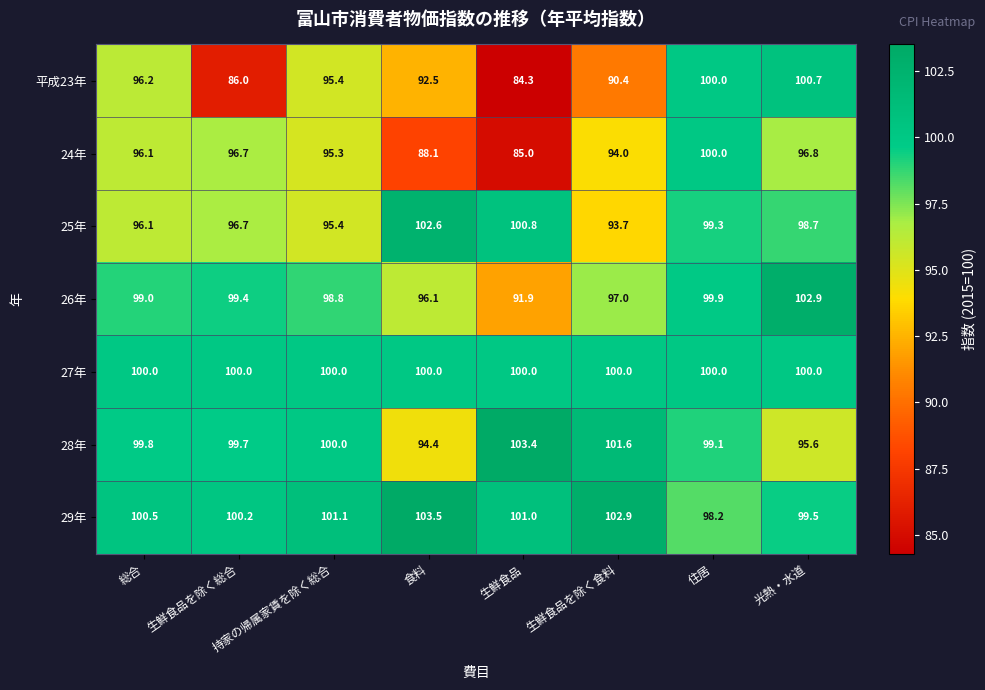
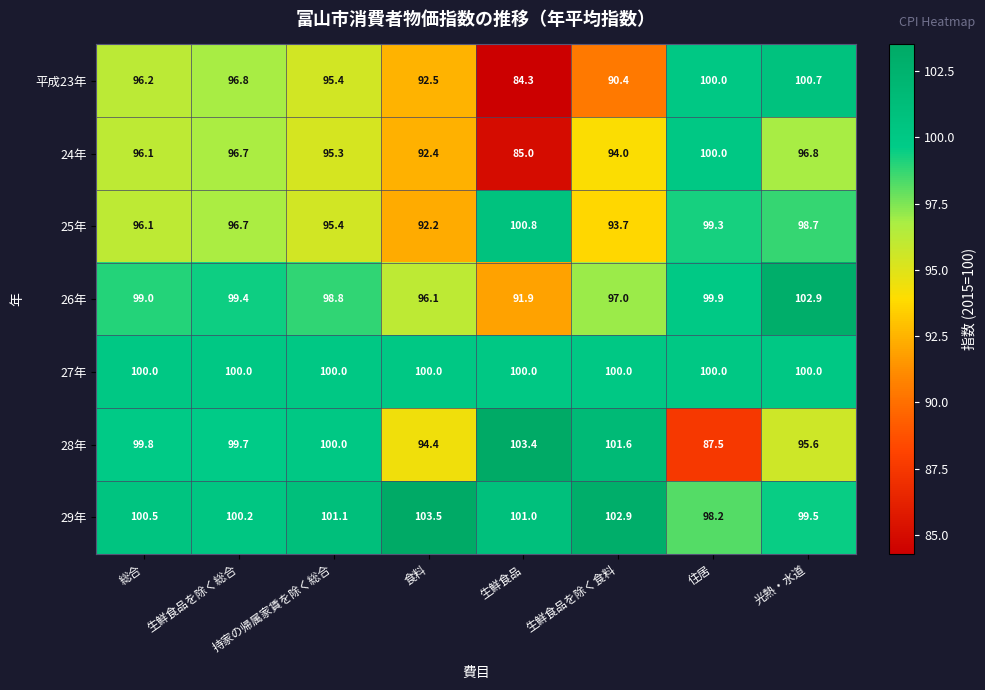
平成23年, 生鮮食品を除く総合: 86.0 -> 96.8
24年, 食料: 88.1 -> 92.4
25年, 食料: 102.6 -> 92.2
28年, 住居: 99.1 -> 87.5
